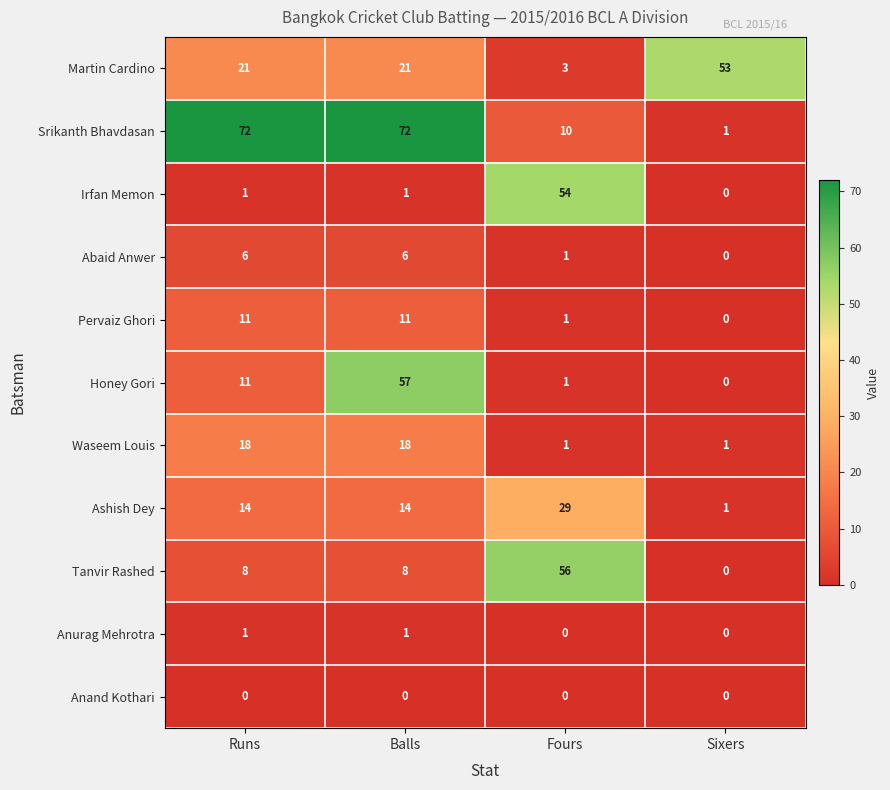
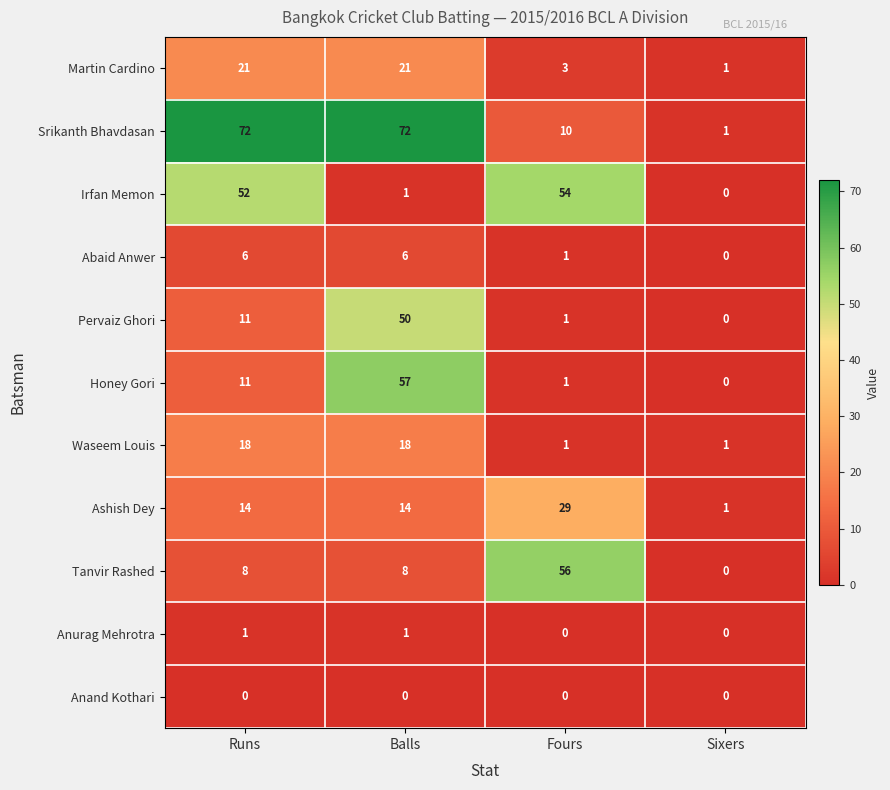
Martin Cardino, Sixers: 53 -> 1
Irfan Memon, Runs: 1 -> 52
Pervaiz Ghori, Balls: 11 -> 50
